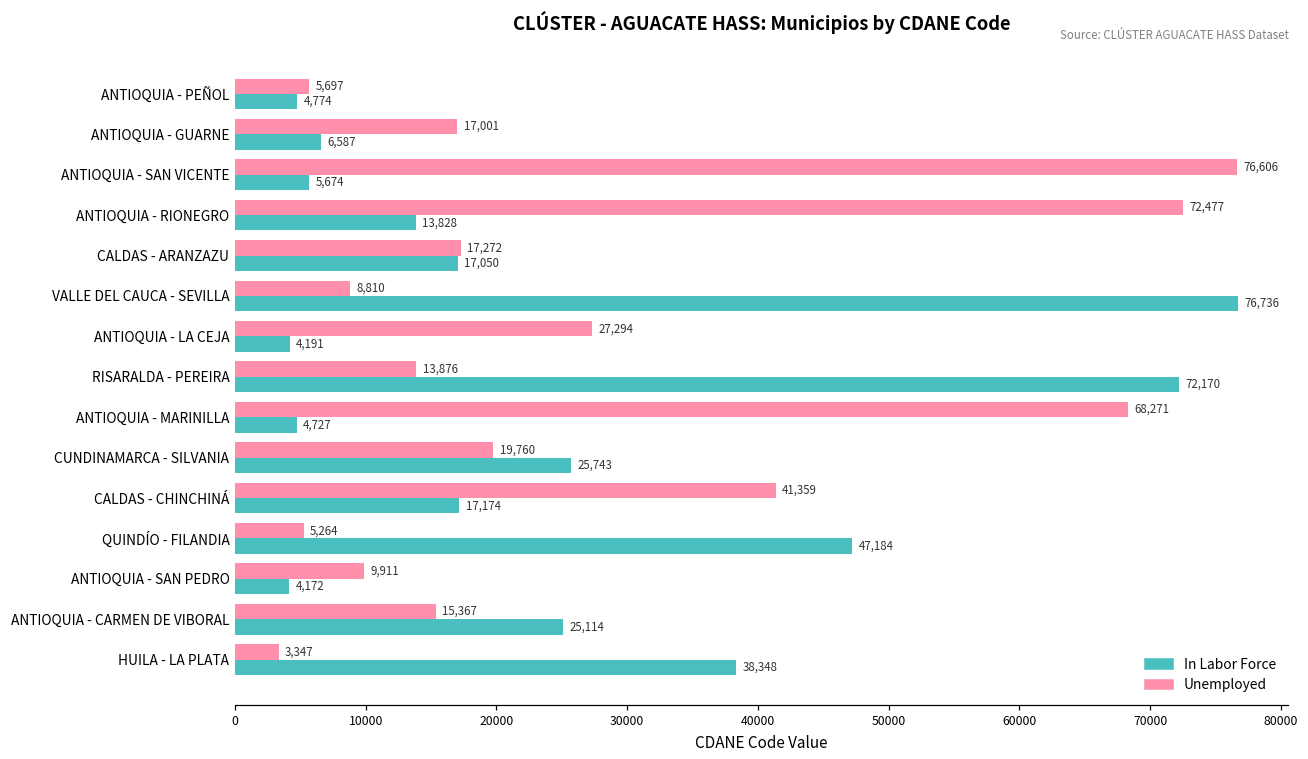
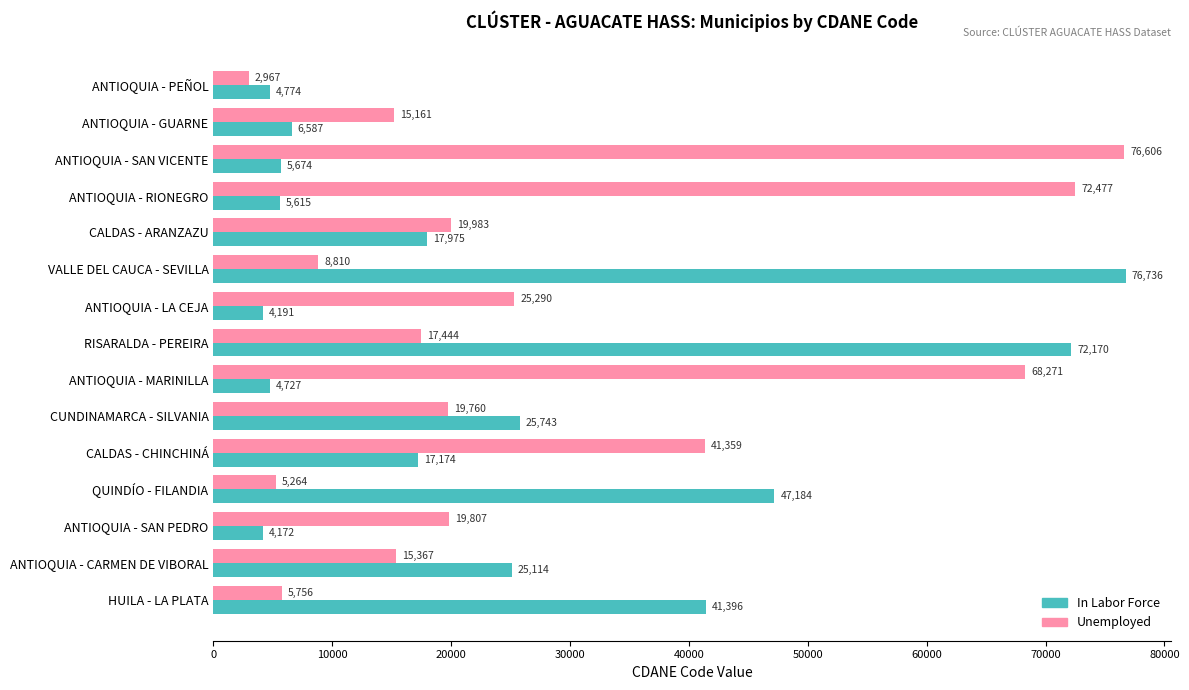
Unemployed, ANTIOQUIA - PEÑOL: 5,697 -> 2,967
Unemployed, ANTIOQUIA - GUARNE: 17,001 -> 15,161
In Labor Force, ANTIOQUIA - RIONEGRO: 13,828 -> 5,615
Unemployed, CALDAS - ARANZAZU: 17,272 -> 19,983
In Labor Force, CALDAS - ARANZAZU: 17,050 -> 17,975
Unemployed, ANTIOQUIA - LA CEJA: 27,294 -> 25,290
Unemployed, RISARALDA - PEREIRA: 13,876 -> 17,444
Unemployed, ANTIOQUIA - SAN PEDRO: 9,911 -> 19,807
Unemployed, HUILA - LA PLATA: 3,347 -> 5,756
In Labor Force, HUILA - LA PLATA: 38,348 -> 41,396
